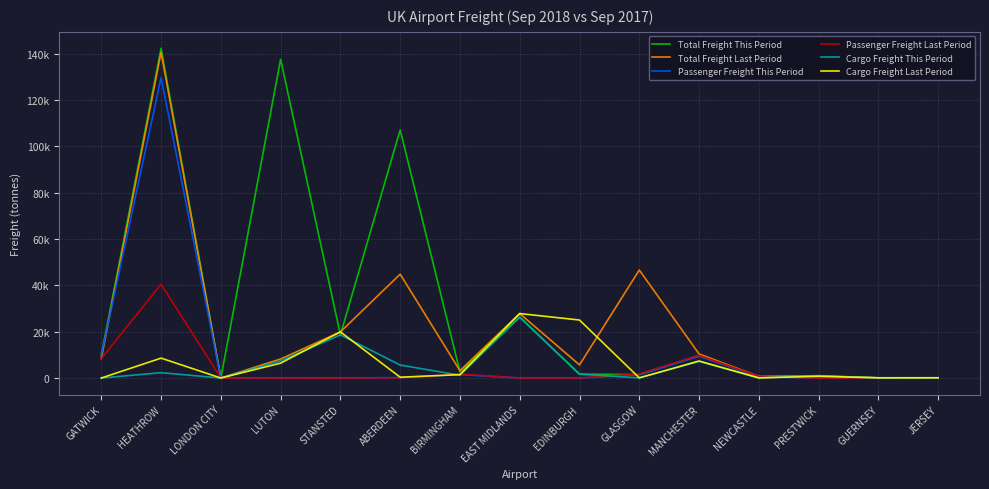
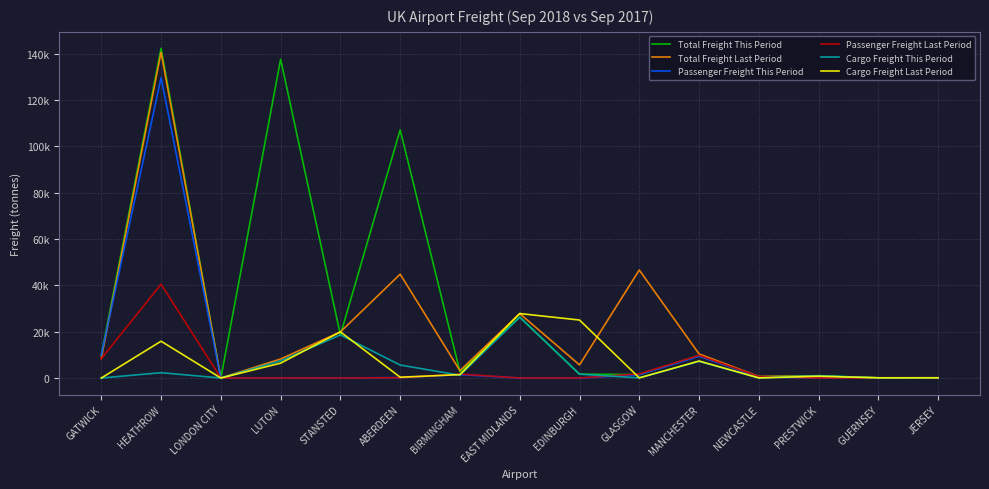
Cargo Freight Last Period, HEATHROW: 9000 -> 16000
